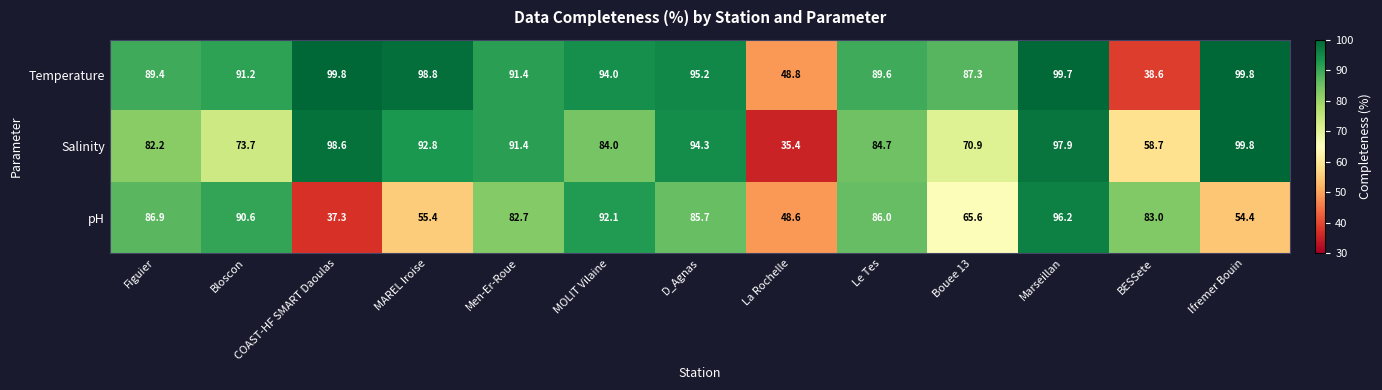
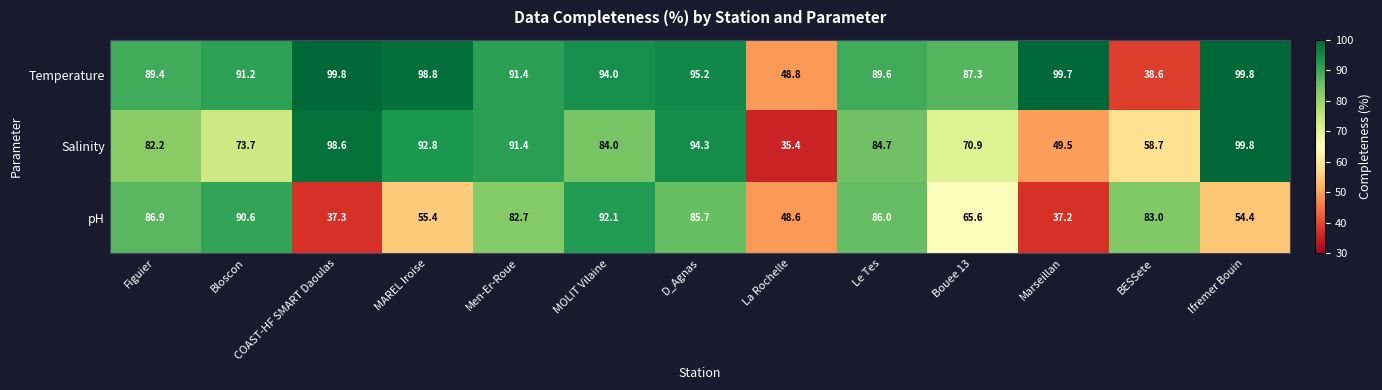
Salinity, Marseillan: 97.9 -> 49.5
pH, Marseillan: 96.2 -> 37.2
